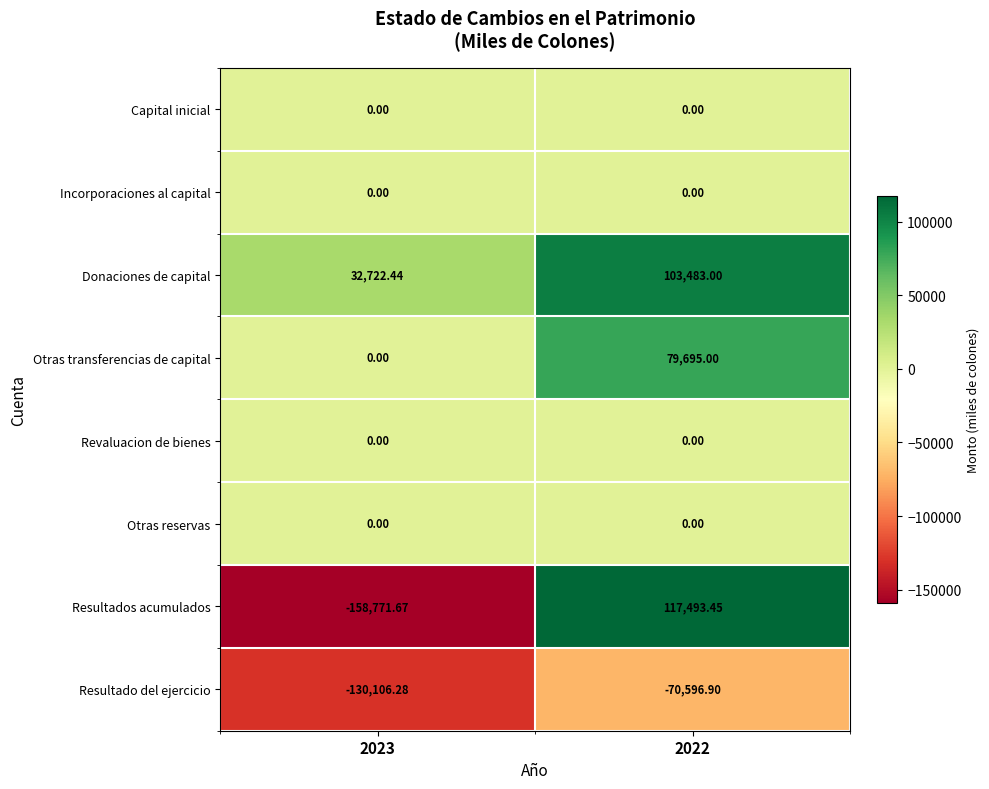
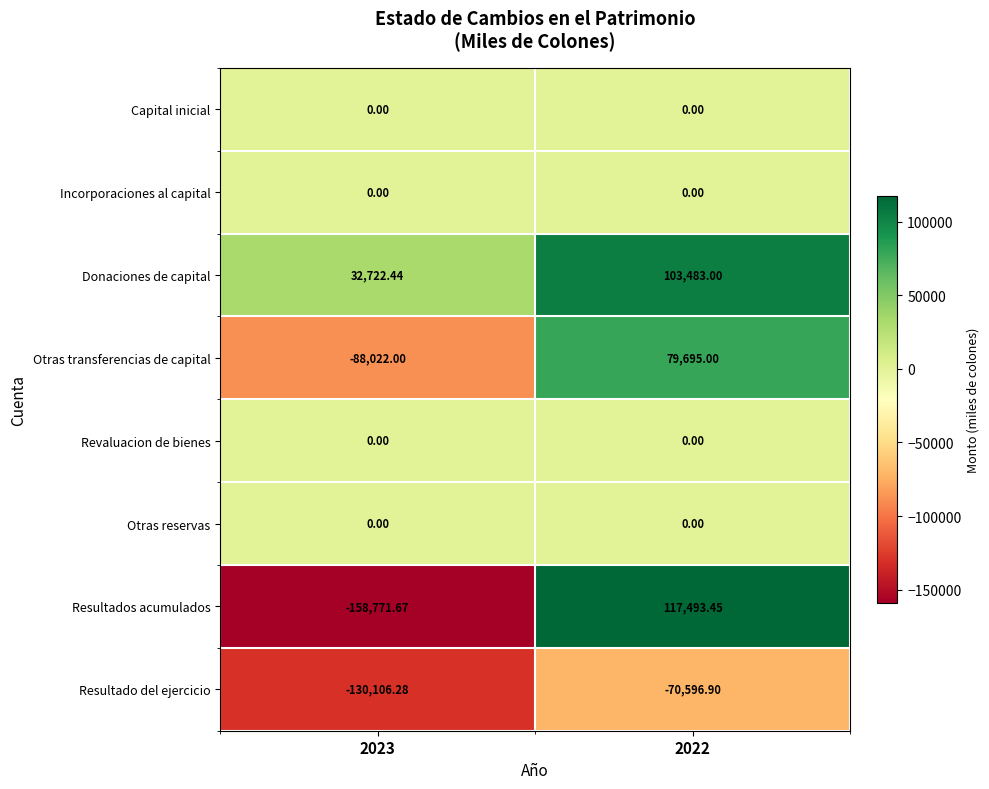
Otras transferencias de capital, 2023: 0.00 -> -88,022.00
